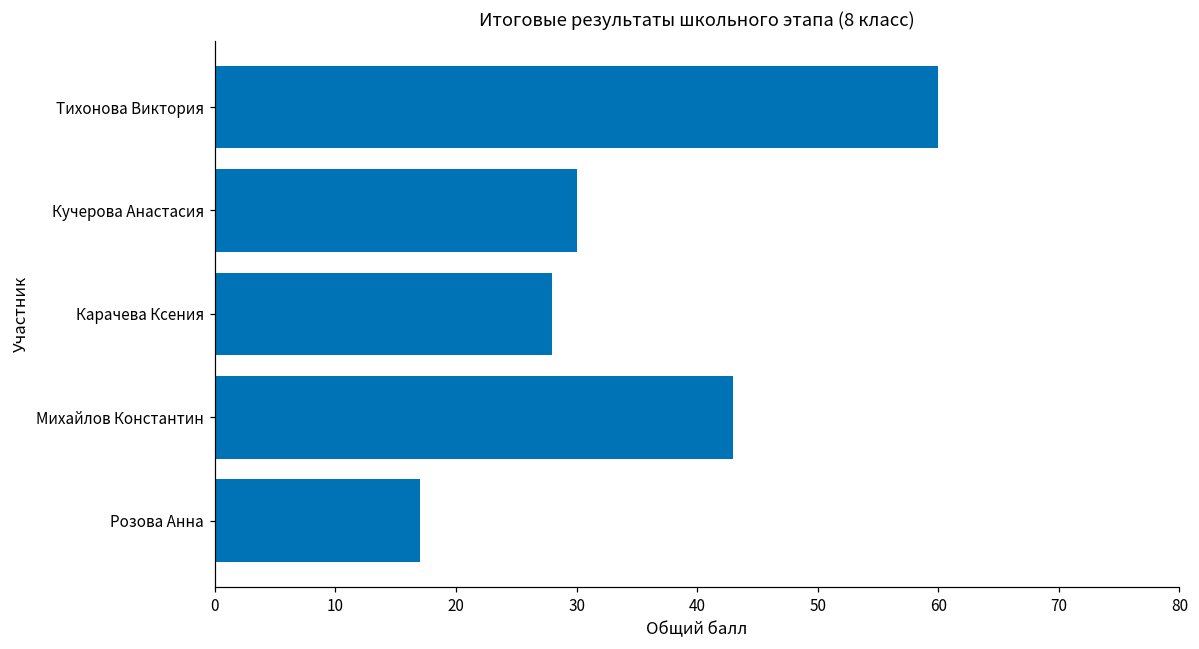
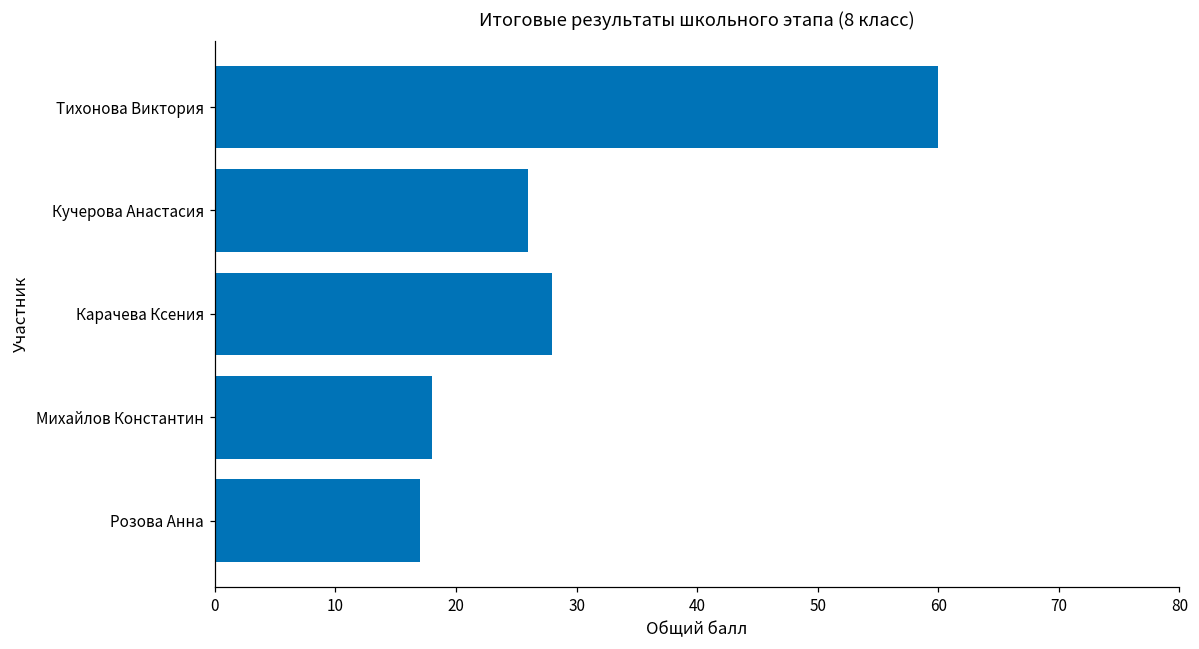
Кучерова Анастасия: 30 -> 26
Михайлов Константин: 43 -> 18
